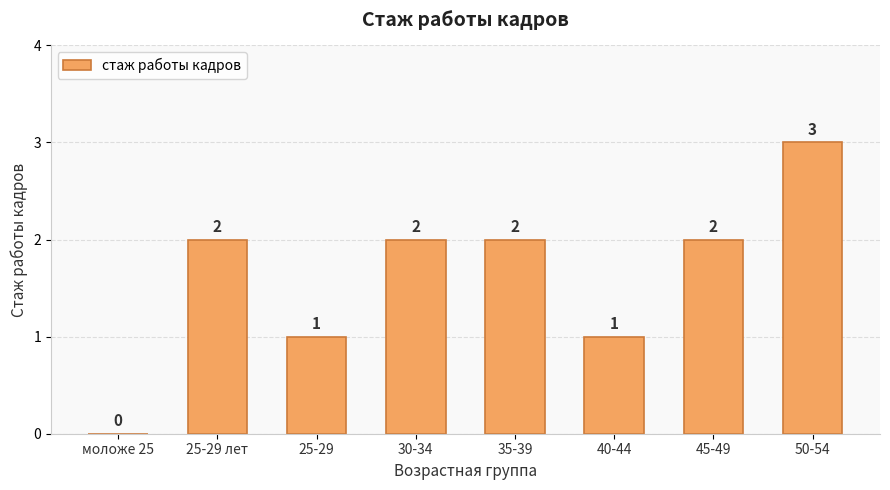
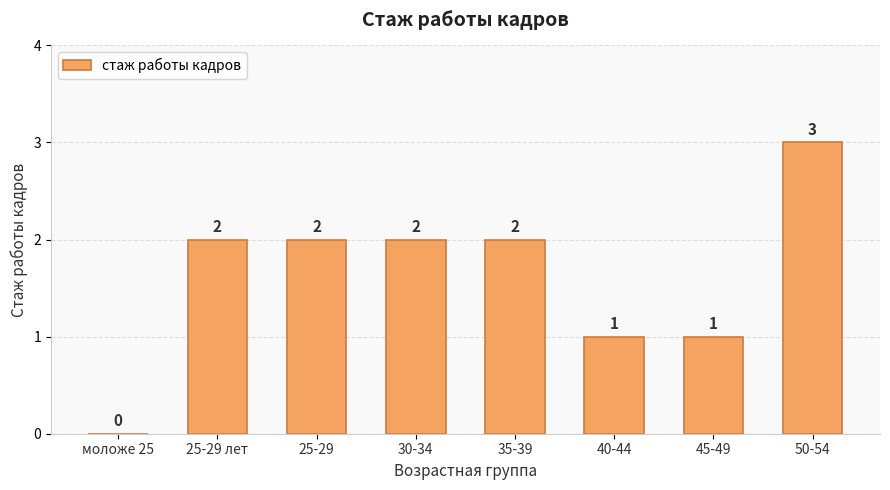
25-29: 1 -> 2
45-49: 2 -> 1
